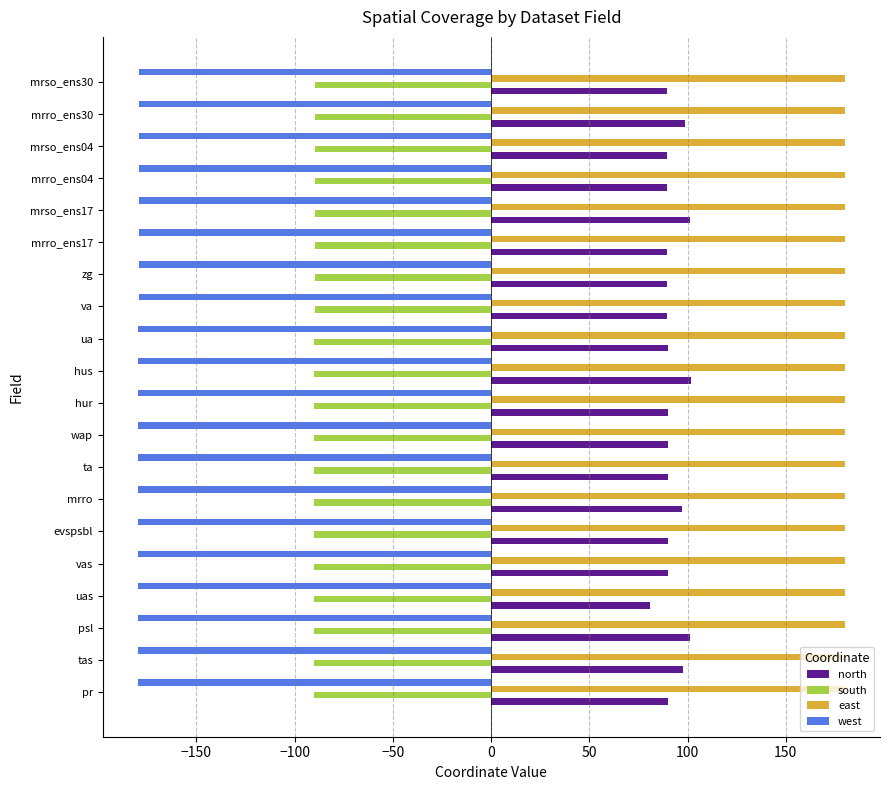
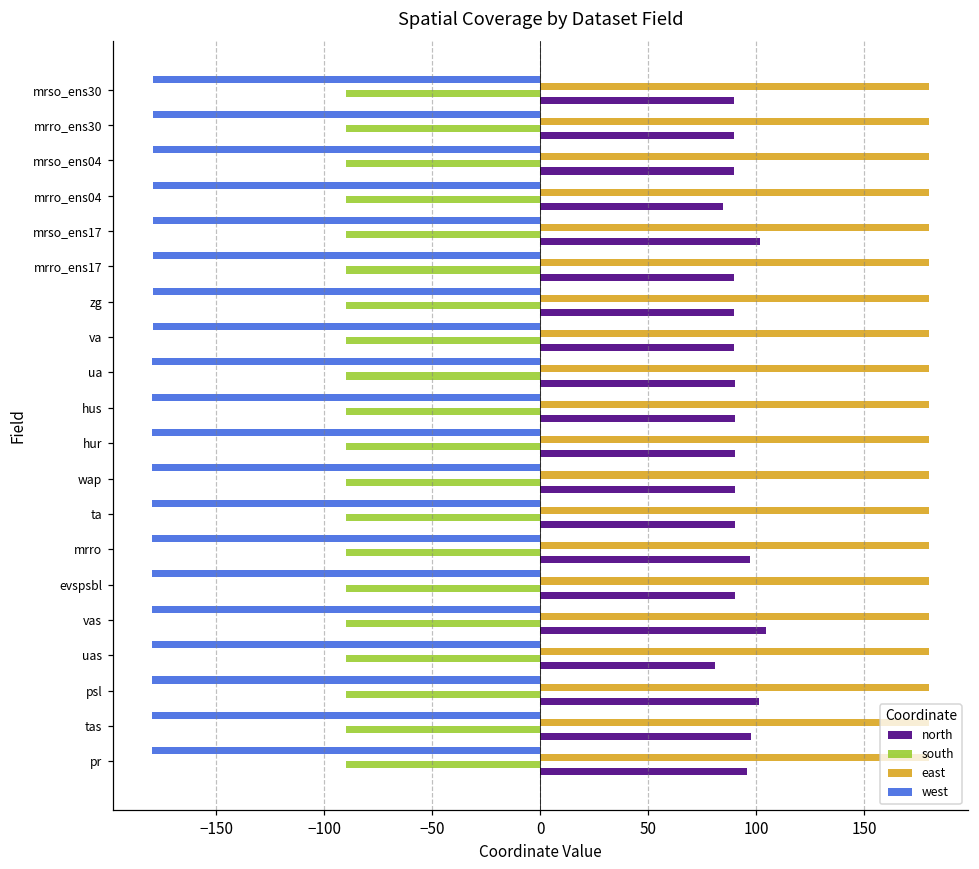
north, mrro_ens30: 99 -> 90
north, mrro_ens04: 90 -> 85
north, hus: 102 -> 90
north, vas: 90 -> 105
north, pr: 90 -> 96
